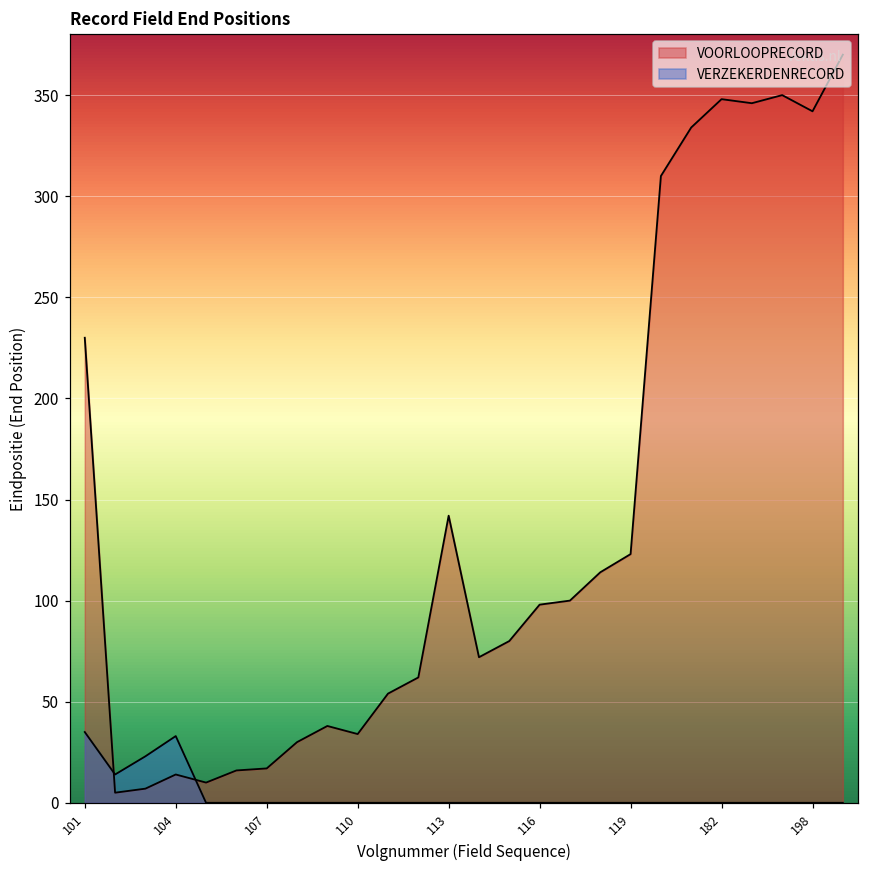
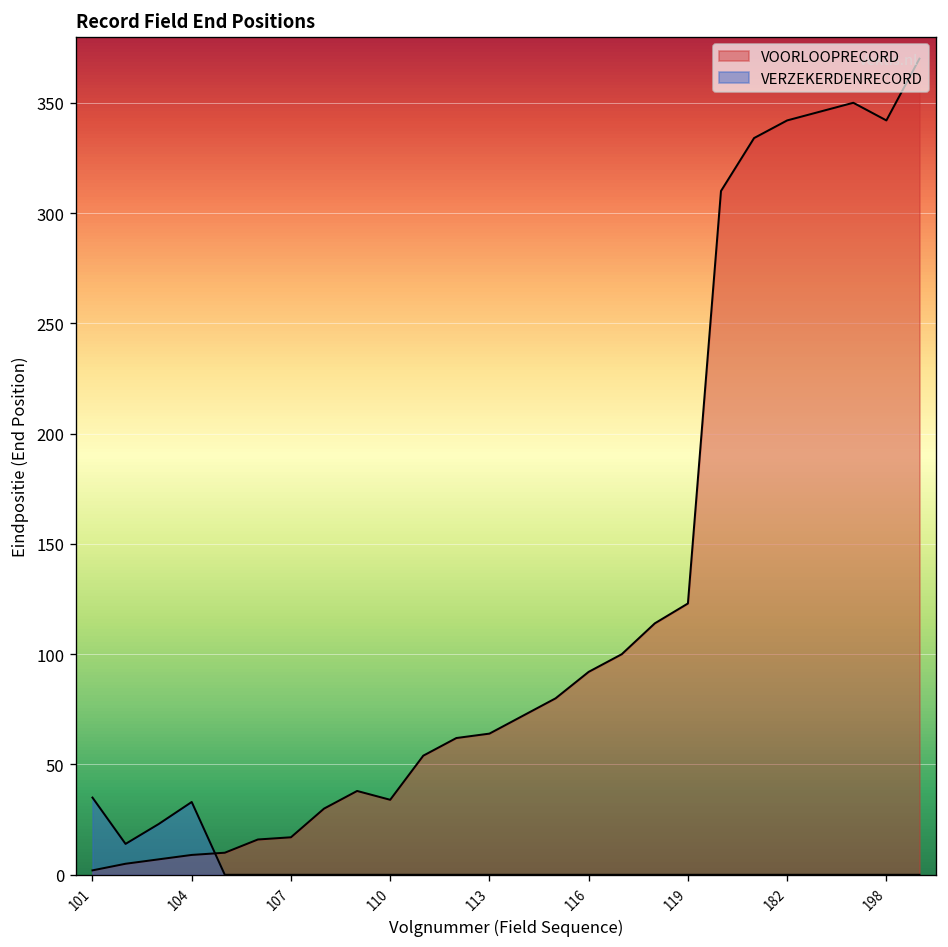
VOORLOOPRECORD, 101: 230 -> 2
VOORLOOPRECORD, 104: 14 -> 9
VOORLOOPRECORD, 113: 142 -> 64
VOORLOOPRECORD, 116: 98 -> 92
VOORLOOPRECORD, 182: 348 -> 342
